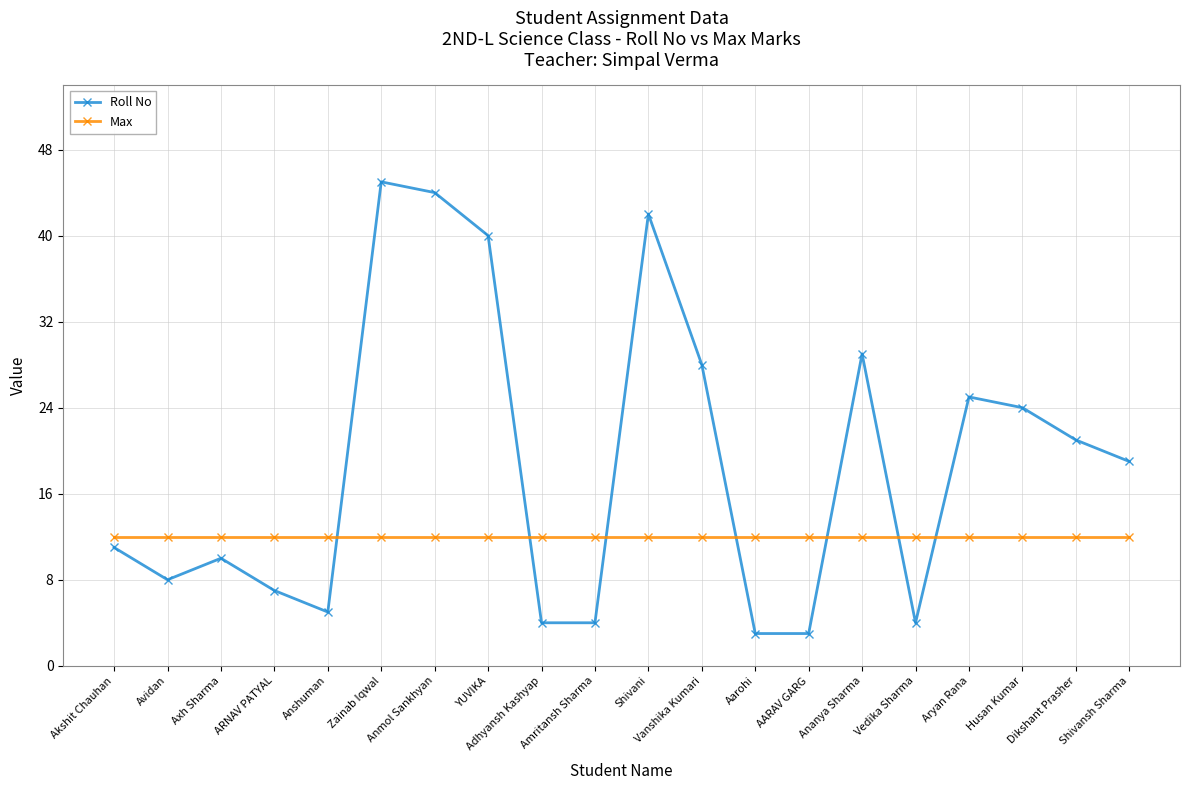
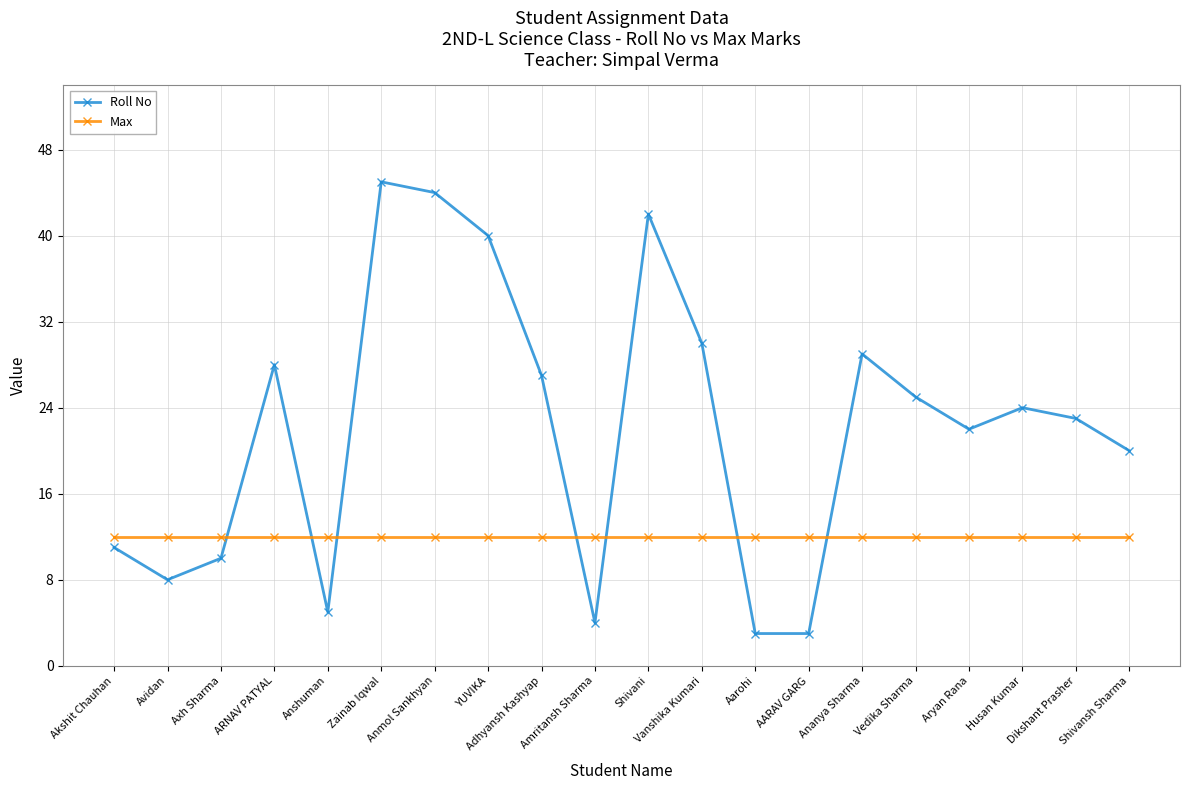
Roll No, ARNAV PATYAL: 7 -> 28
Roll No, Adhyansh Kashyap: 4 -> 27
Roll No, Vanshika Kumari: 28 -> 30
Roll No, Vedika Sharma: 4 -> 25
Roll No, Aryan Rana: 25 -> 22
Roll No, Dikshant Prasher: 21 -> 23
Roll No, Shivansh Sharma: 19 -> 20
